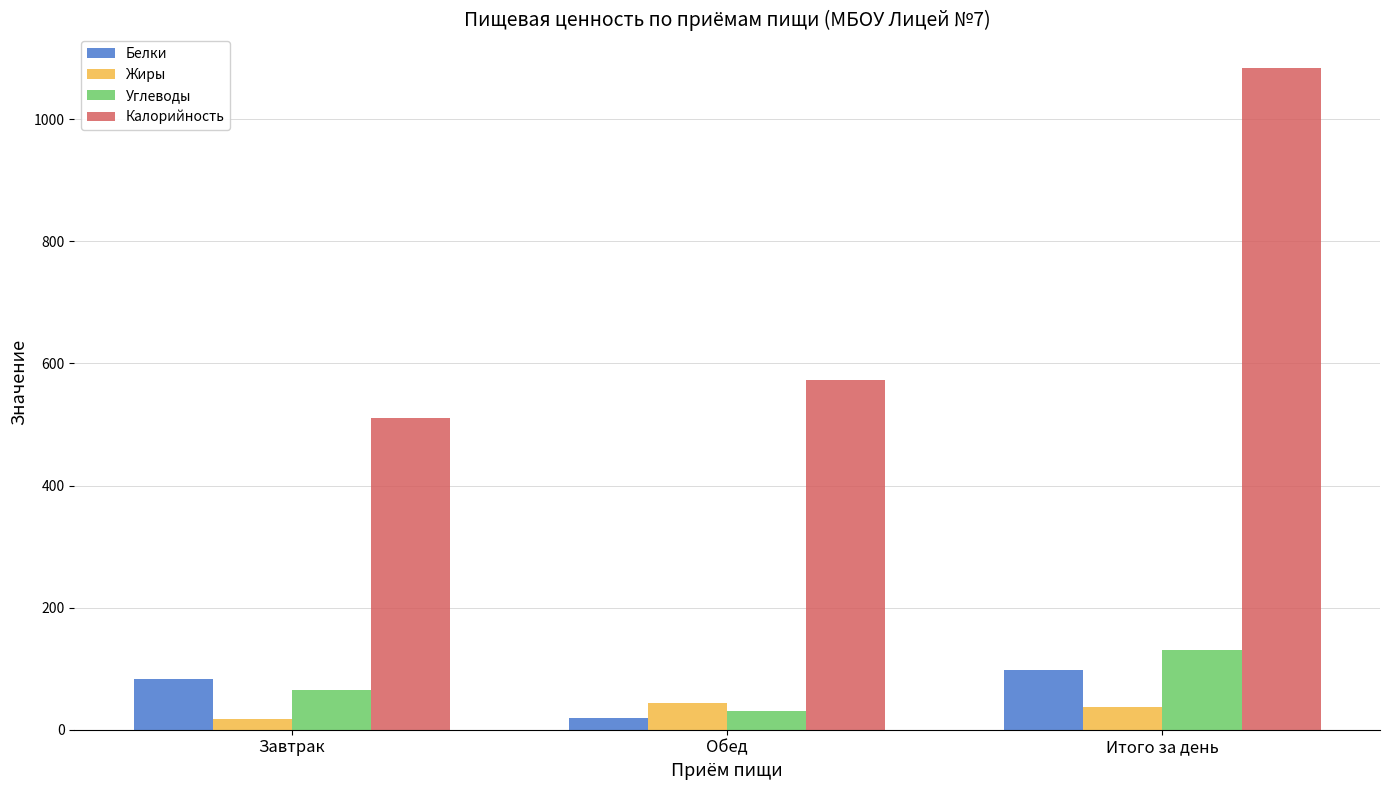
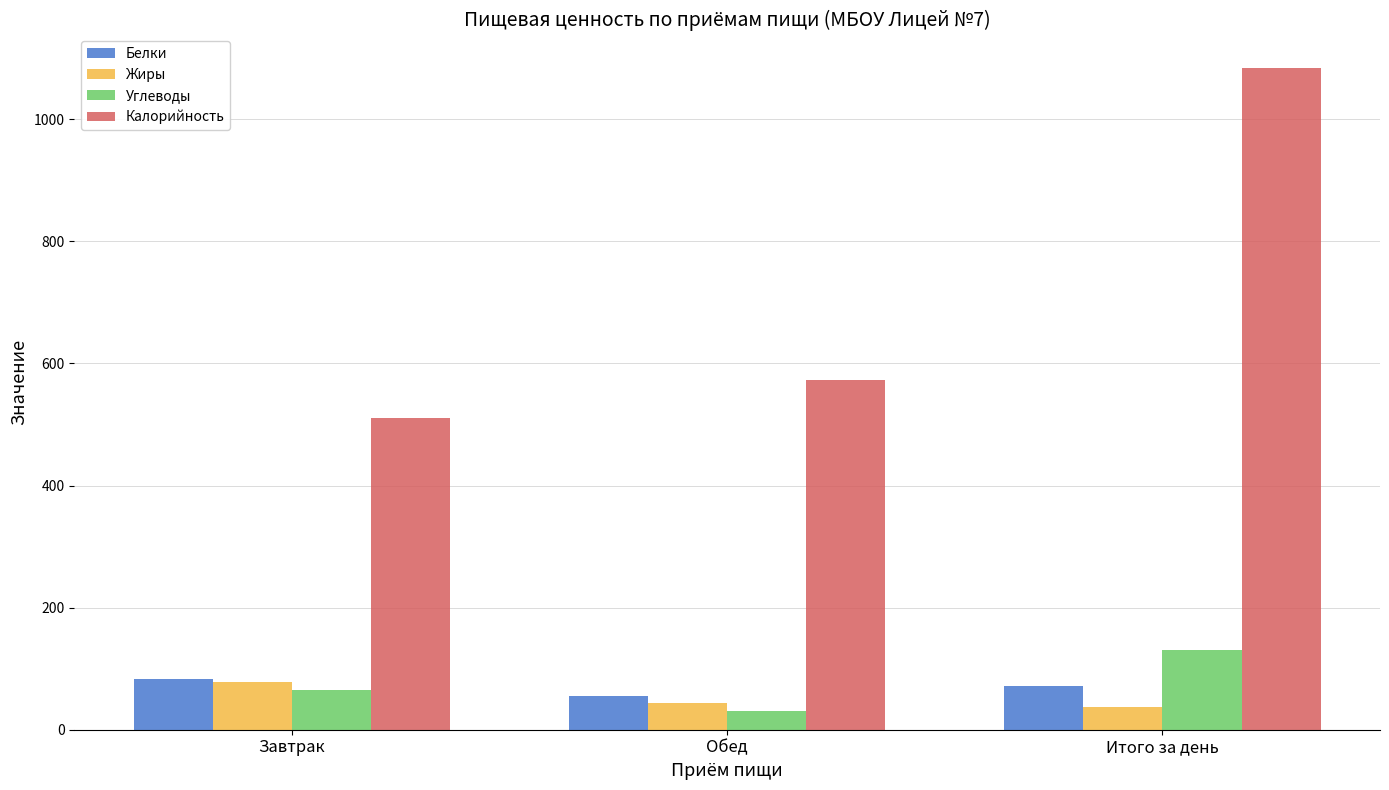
Жиры, Завтрак: 20 -> 80
Белки, Обед: 20 -> 50
Белки, Итого за день: 100 -> 70
